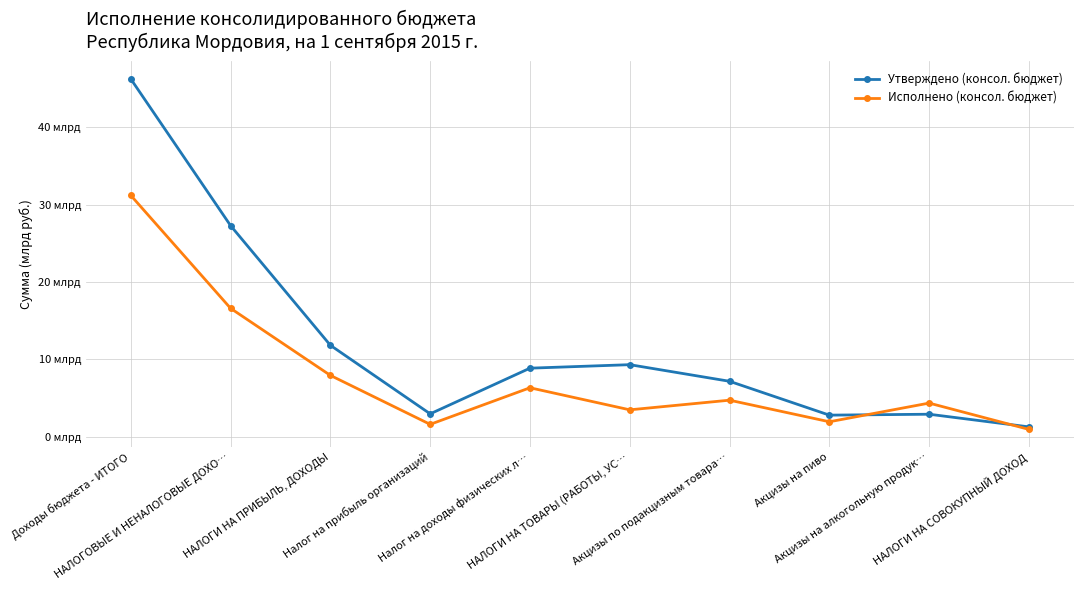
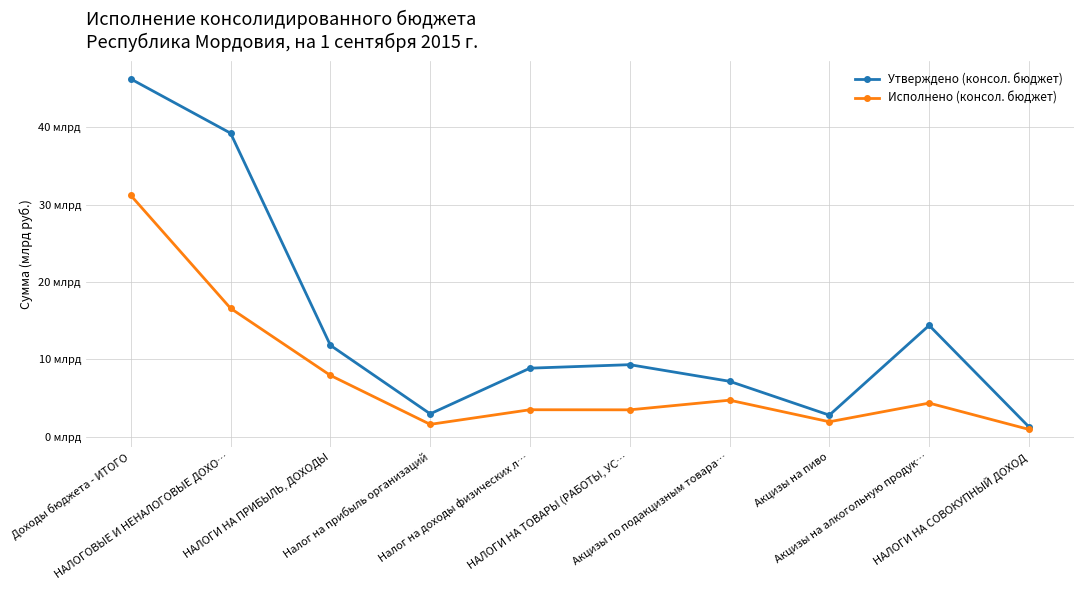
Утверждено (консол. бюджет), НАЛОГОВЫЕ И НЕНАЛОГОВЫЕ ДОХО…: 27 млрд -> 39 млрд
Исполнено (консол. бюджет), Налог на доходы физических л…: 6 млрд -> 3 млрд
Утверждено (консол. бюджет), Акцизы на алкогольную продук…: 3 млрд -> 14 млрд
